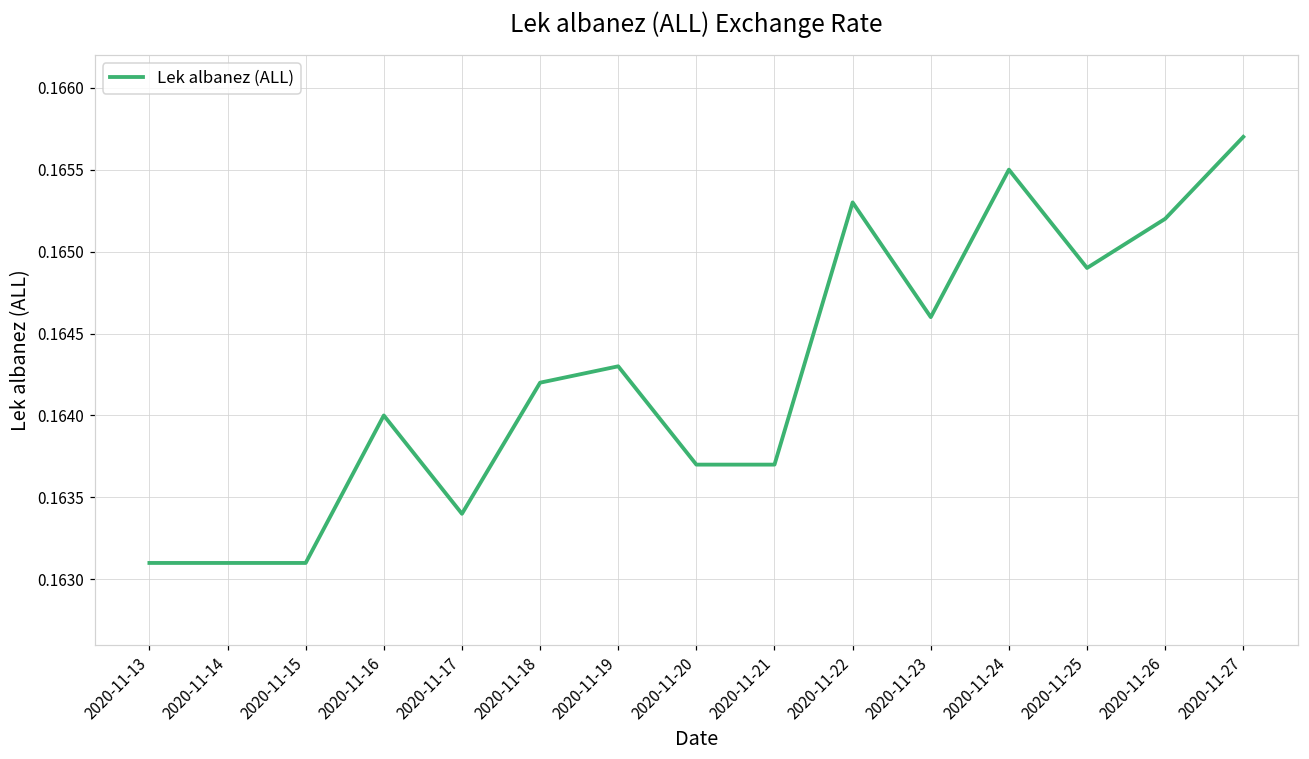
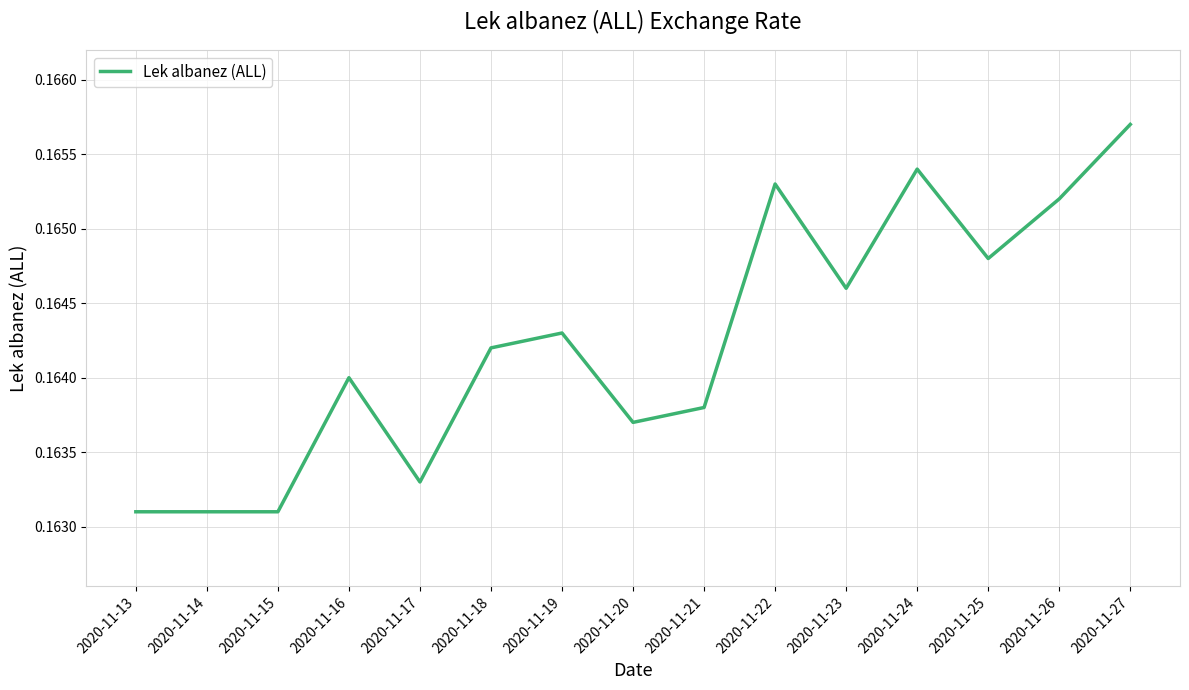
2020-11-17: 0.1634 -> 0.1633
2020-11-21: 0.1637 -> 0.1638
2020-11-24: 0.1655 -> 0.1654
2020-11-25: 0.1649 -> 0.1648
